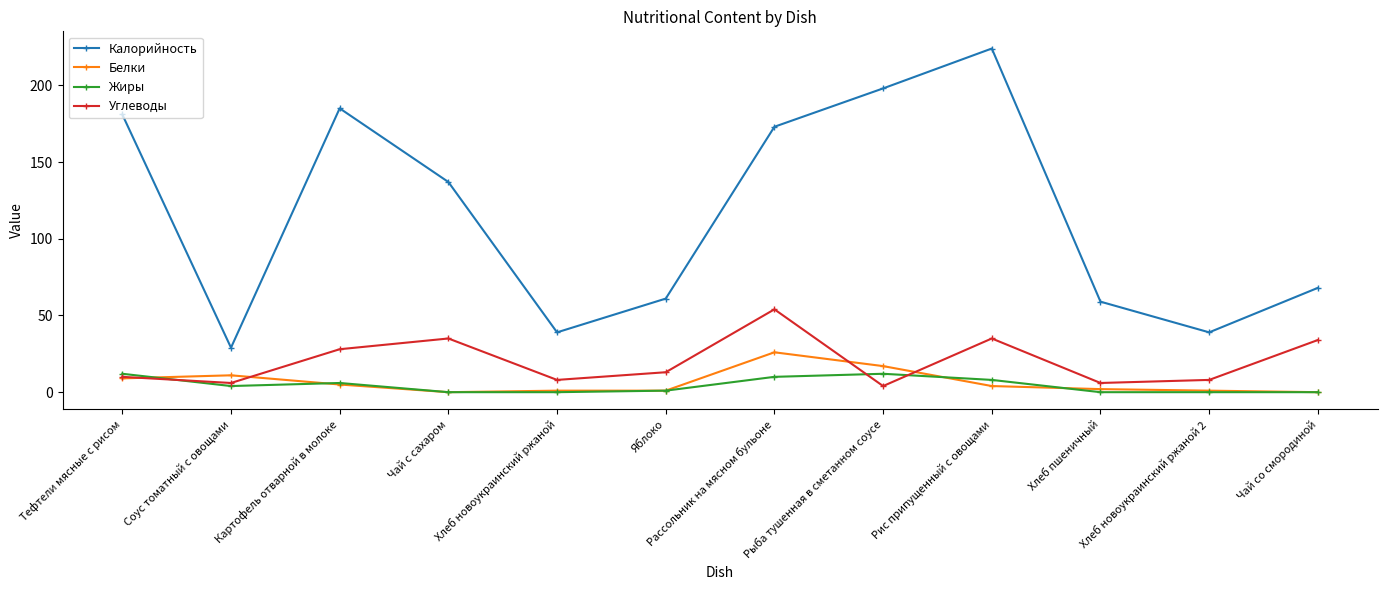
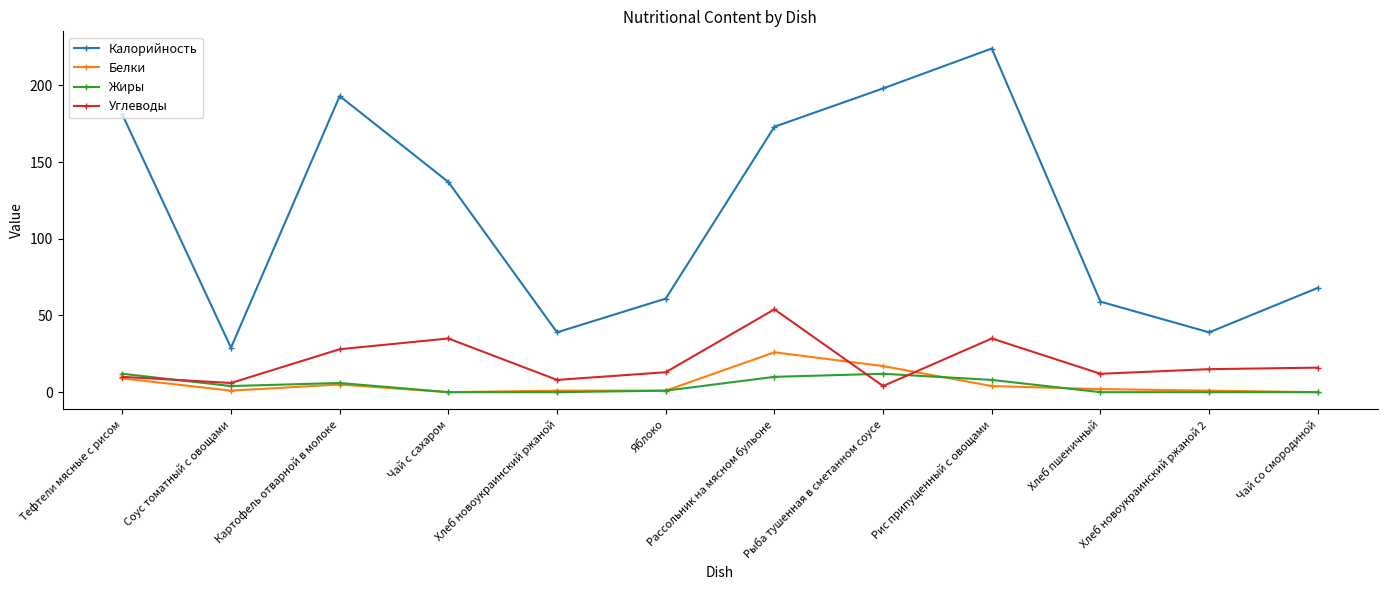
Белки, Соус томатный с овощами: 11 -> 1
Калорийность, Картофель отварной в молоке: 185 -> 193
Углеводы, Хлеб пшеничный: 6 -> 12
Углеводы, Хлеб новоукраинский ржаной 2: 8 -> 15
Углеводы, Чай со смородиной: 34 -> 16
